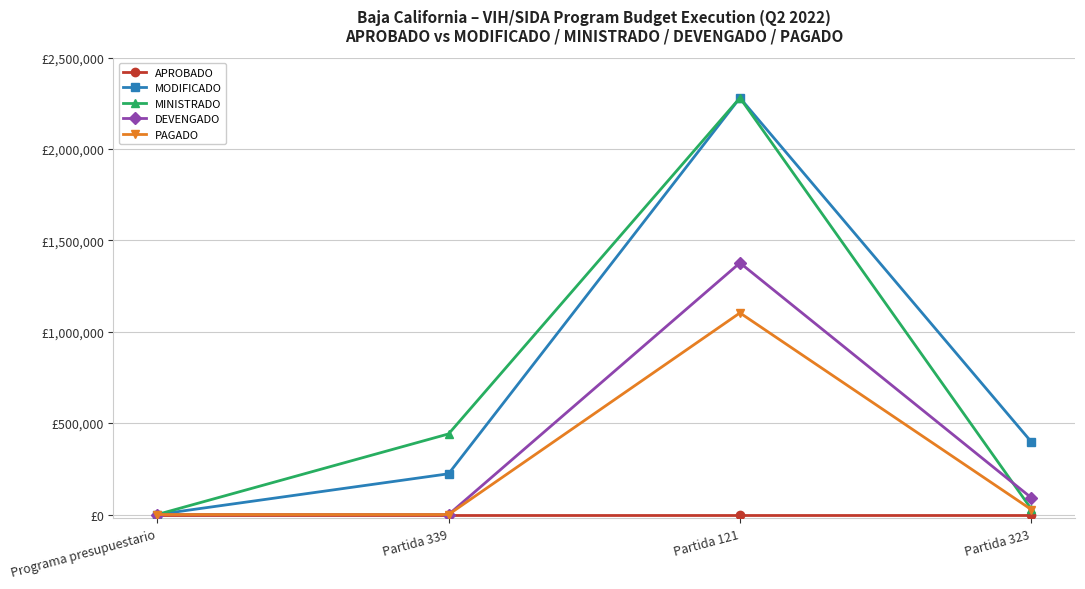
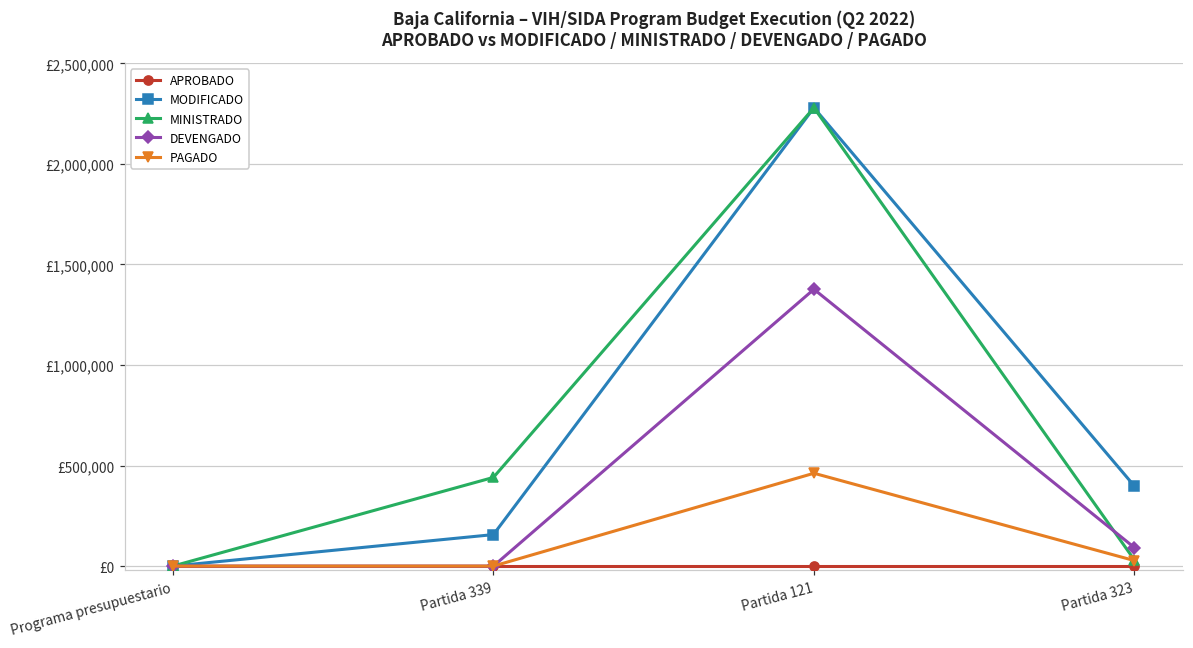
MODIFICADO, Partida 339: £220,000 -> £160,000
PAGADO, Partida 121: £1,100,000 -> £460,000
